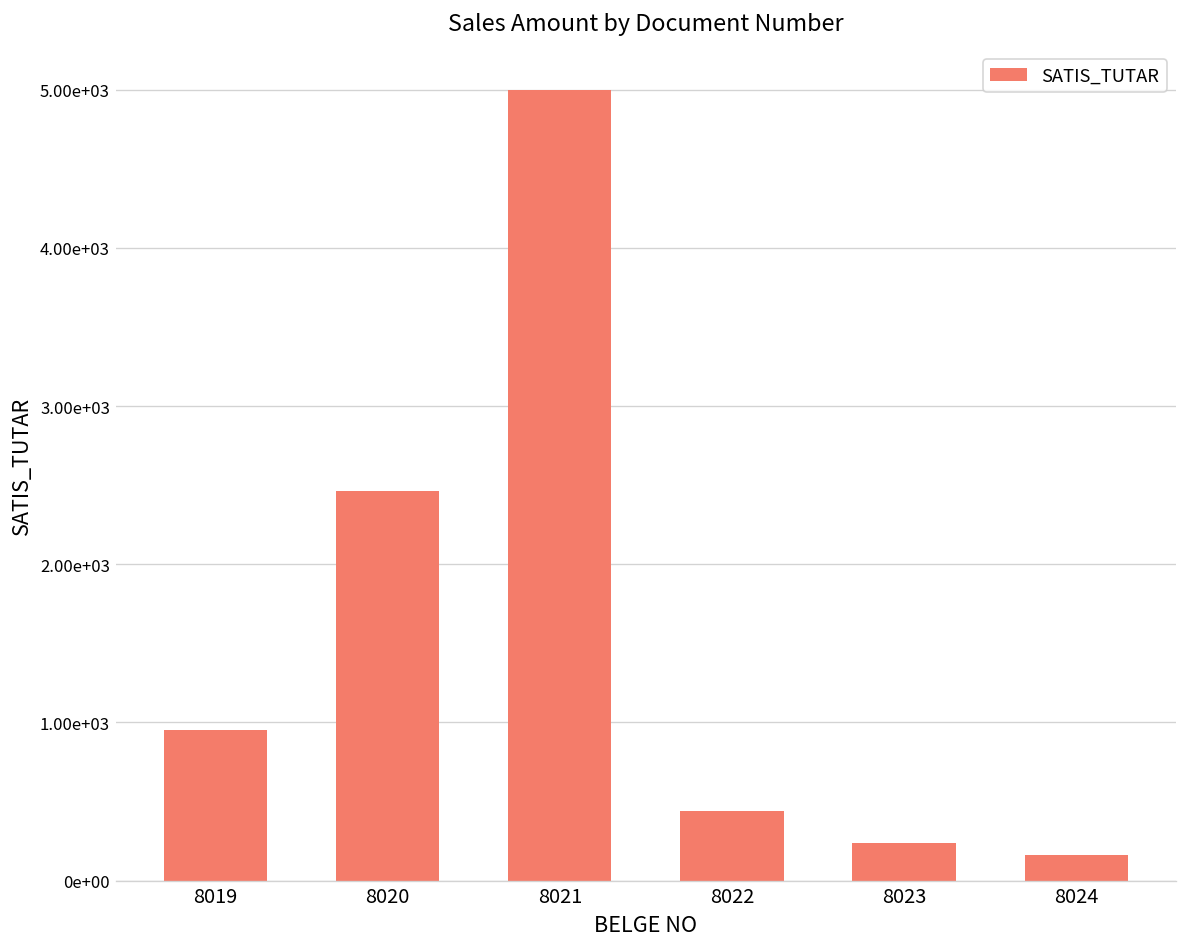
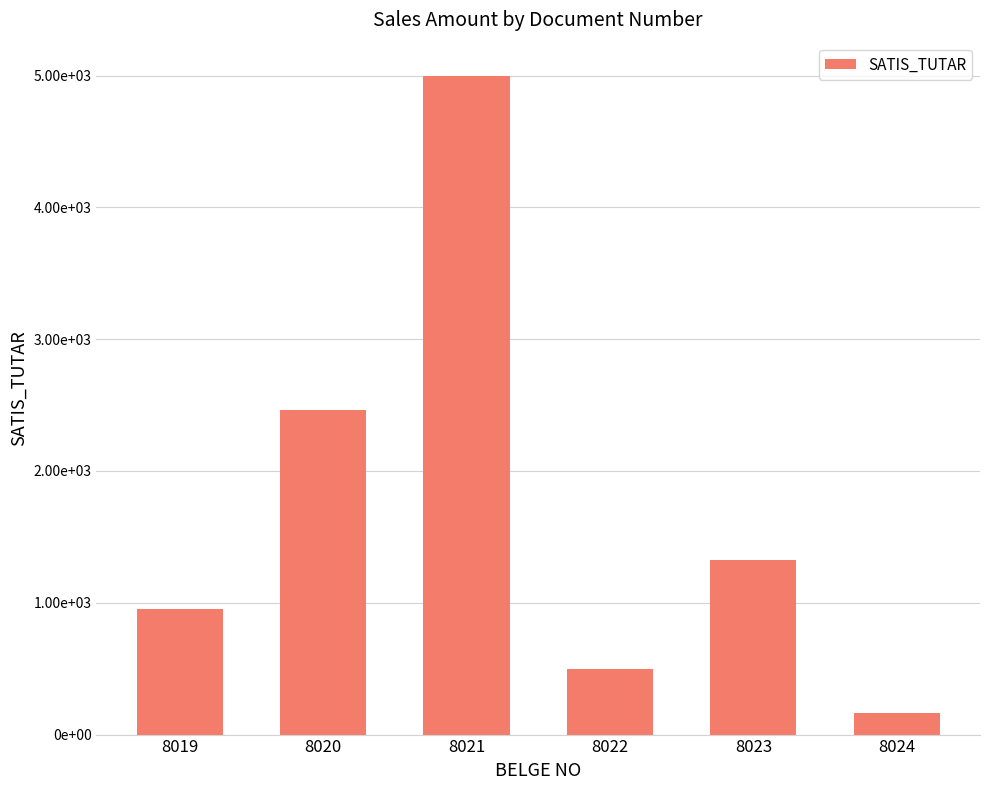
8022: 440 -> 500
8023: 240 -> 1320
